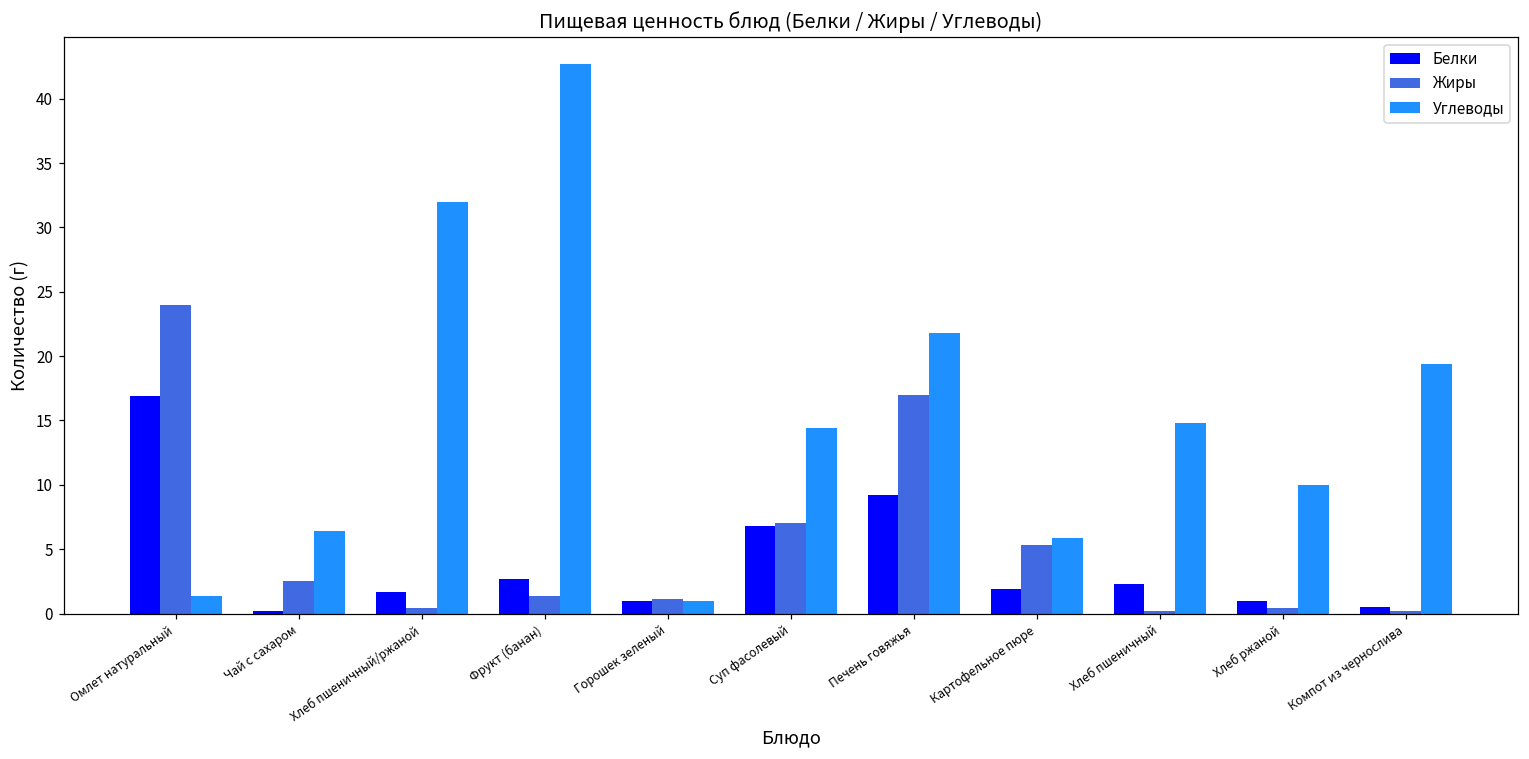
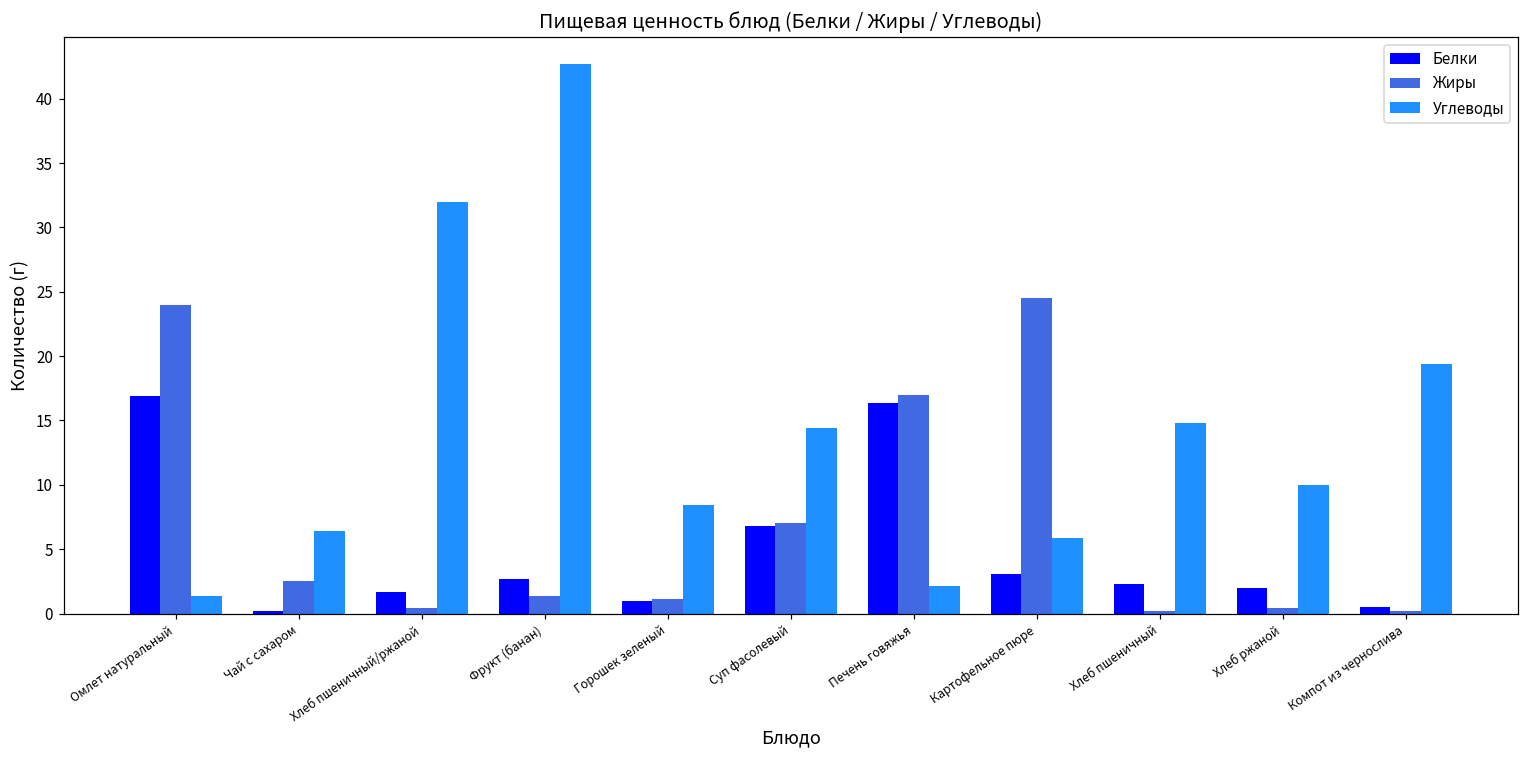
Углеводы, Горошек зеленый: 1.0 -> 8.4
Белки, Печень говяжья: 9.2 -> 16.4
Углеводы, Печень говяжья: 21.8 -> 2.1
Белки, Картофельное пюре: 1.9 -> 3.1
Жиры, Картофельное пюре: 5.3 -> 24.5
Белки, Хлеб ржаной: 1 -> 2
